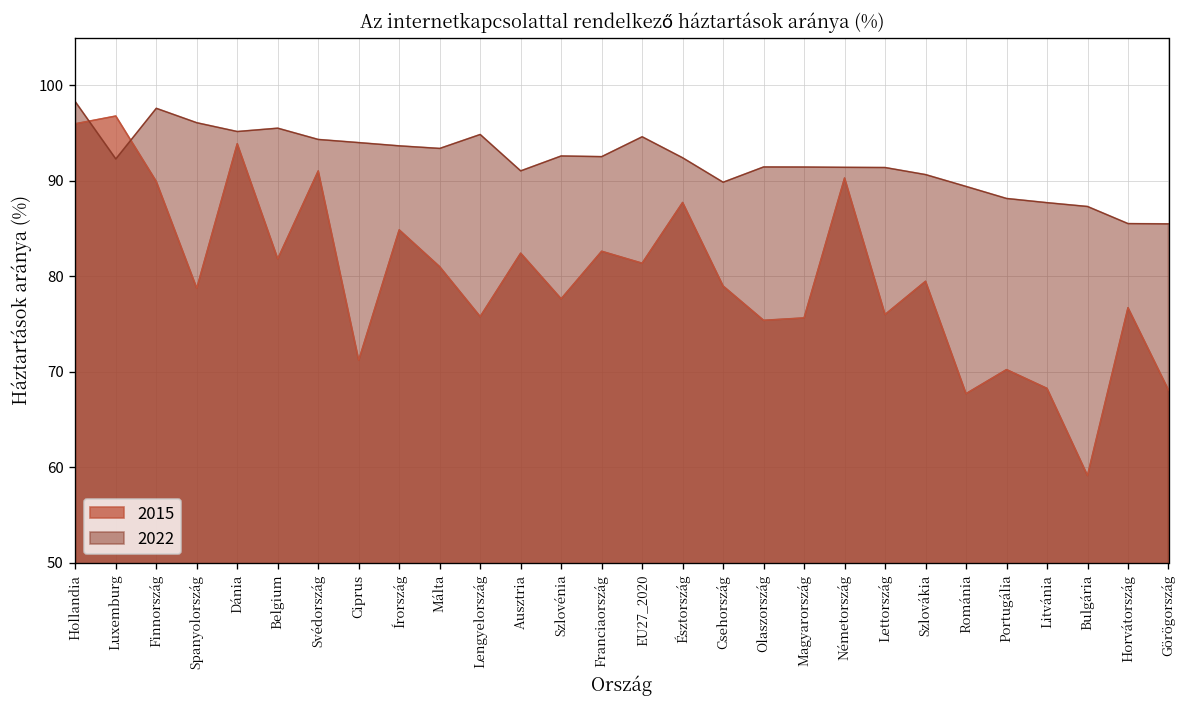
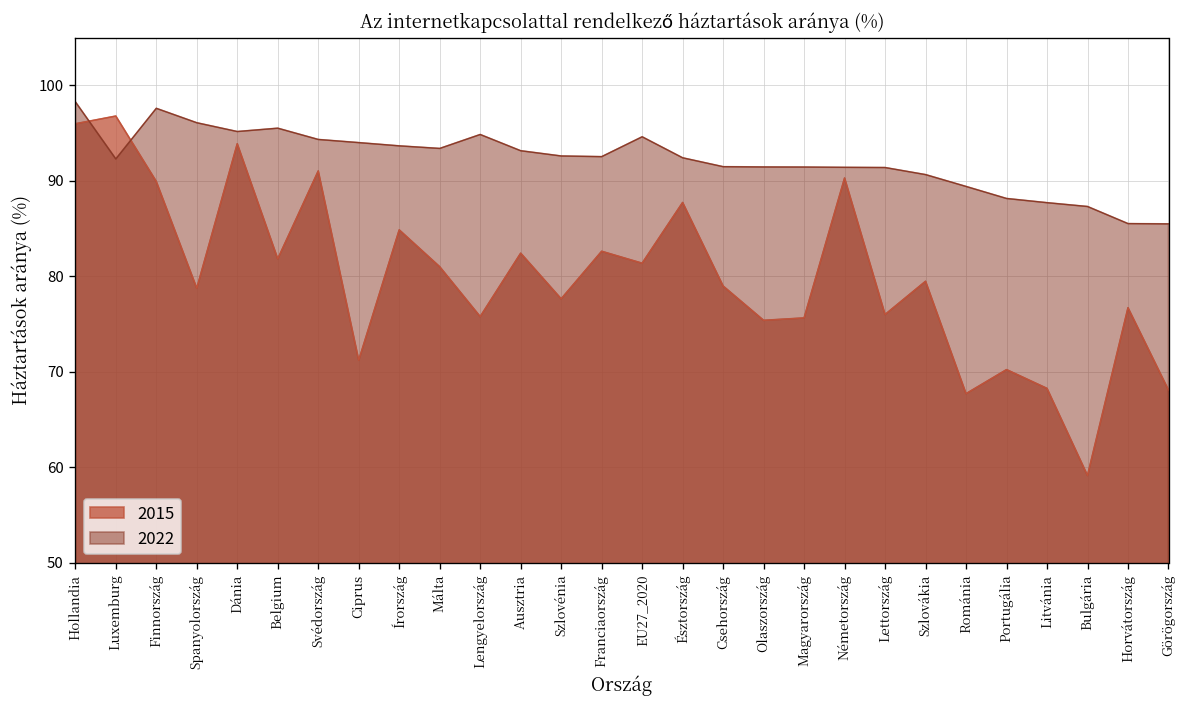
2022, Ausztria: 91 -> 93
2022, Csehország: 90 -> 91
